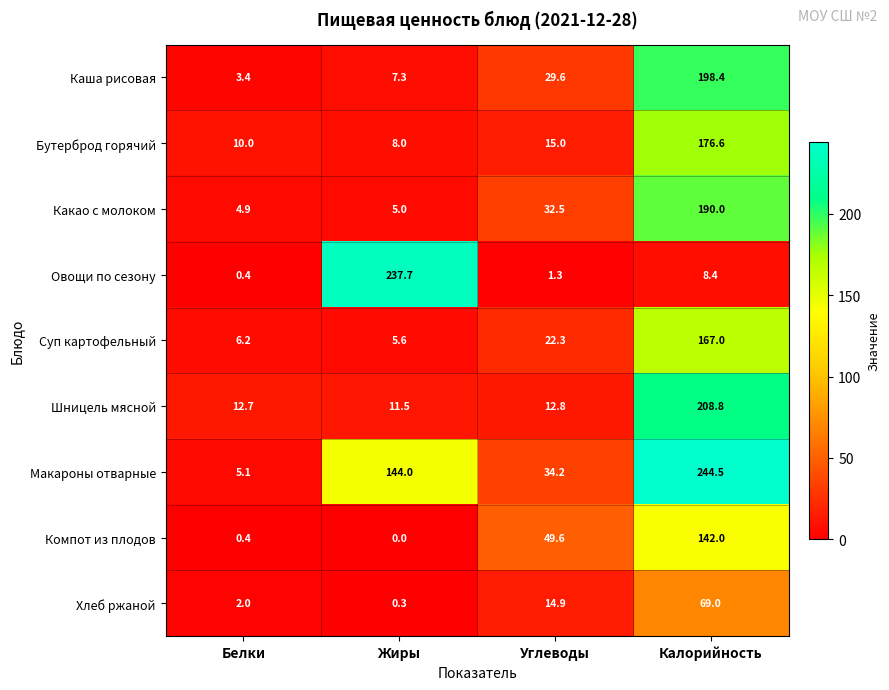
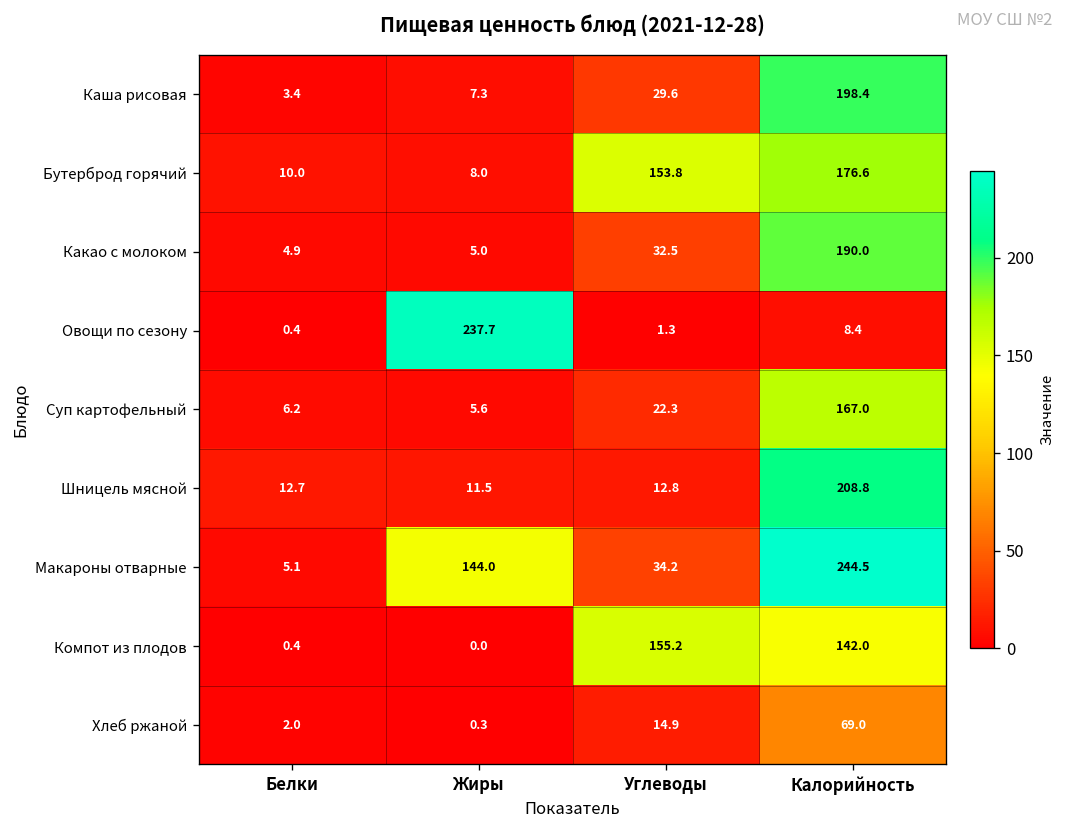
Бутерброд горячий, Углеводы: 15.0 -> 153.8
Компот из плодов, Углеводы: 49.6 -> 155.2
